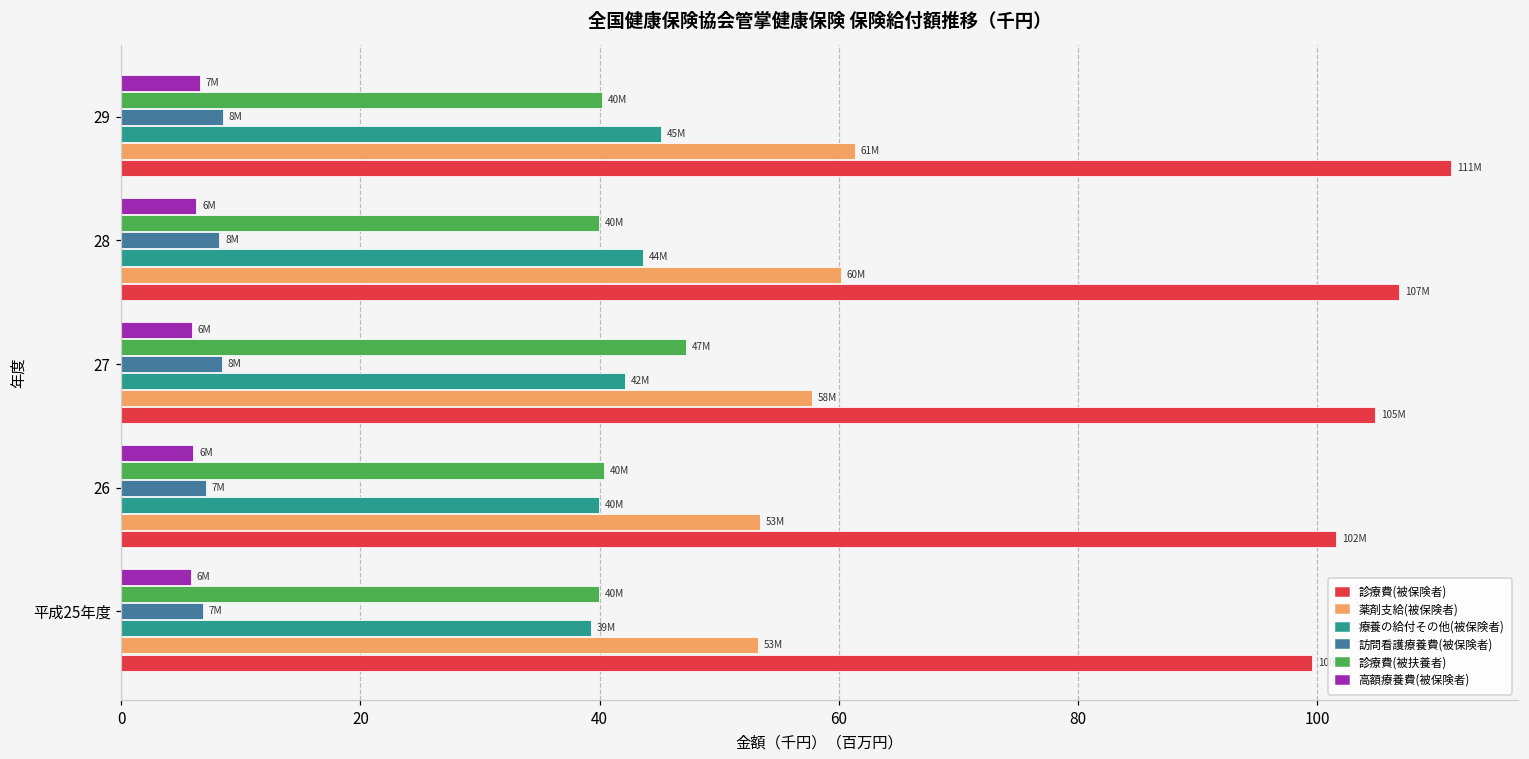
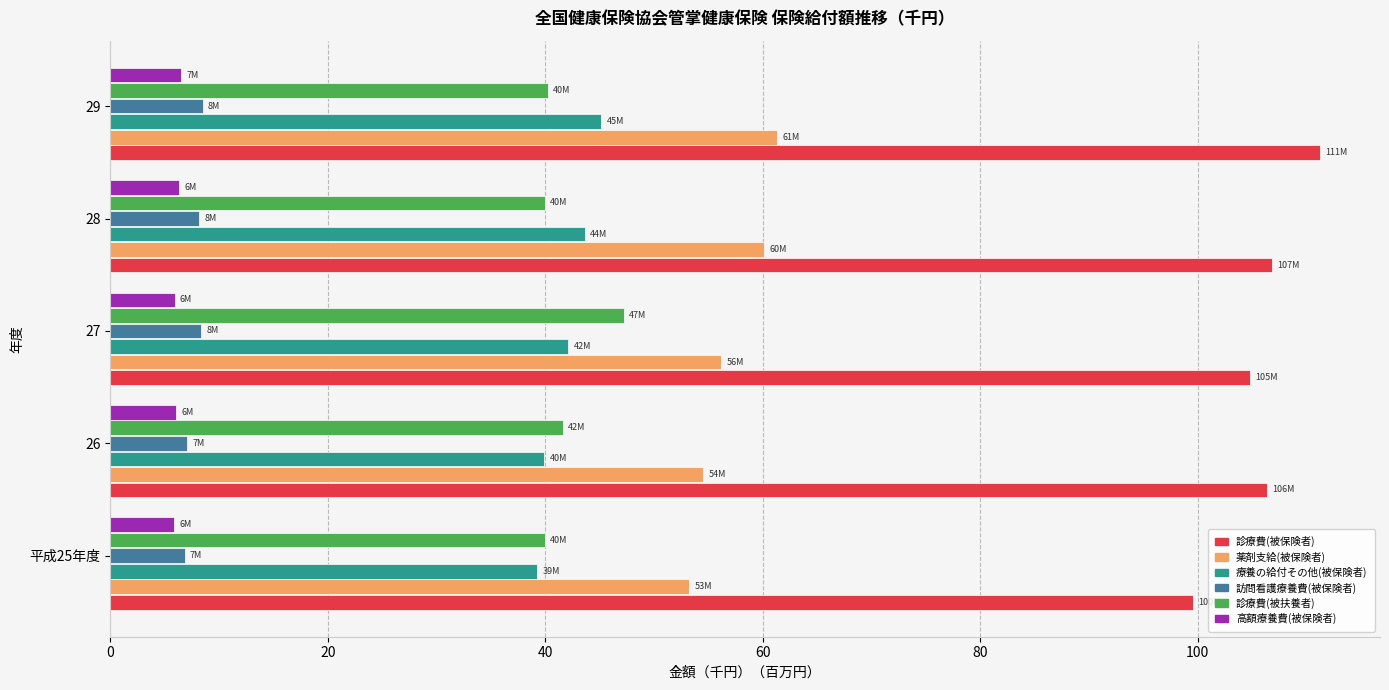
薬剤支給(被保険者), 27: 58M -> 56M
診療費(被扶養者), 26: 40M -> 42M
薬剤支給(被保険者), 26: 53M -> 54M
診療費(被保険者), 26: 102M -> 106M
